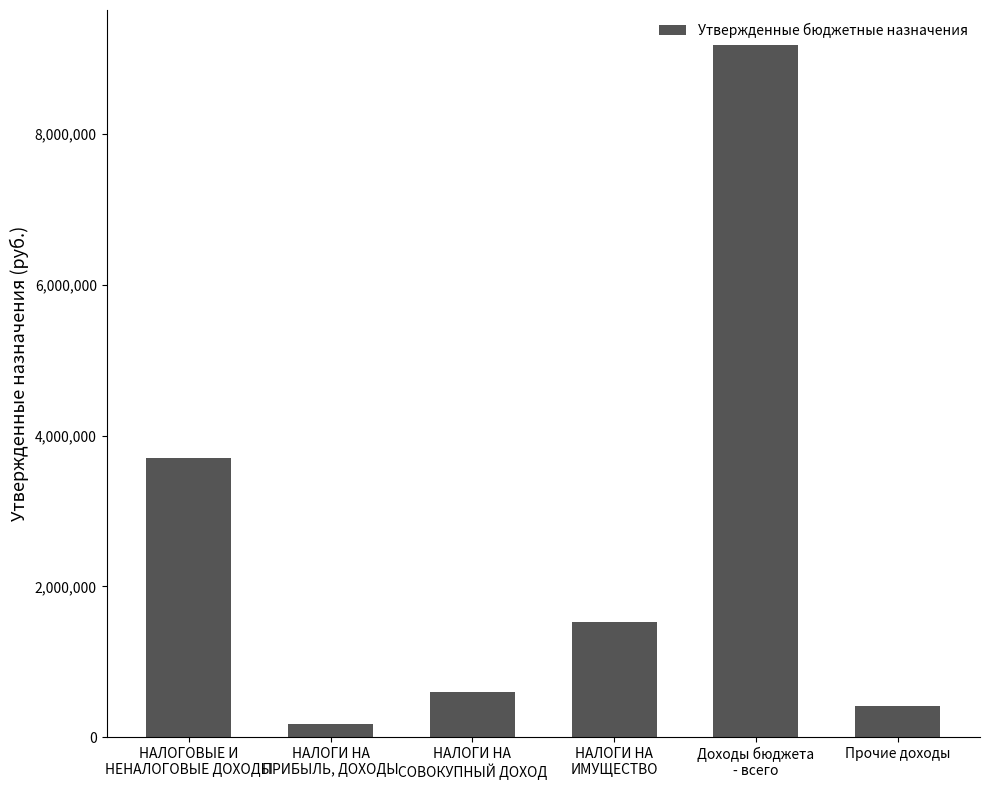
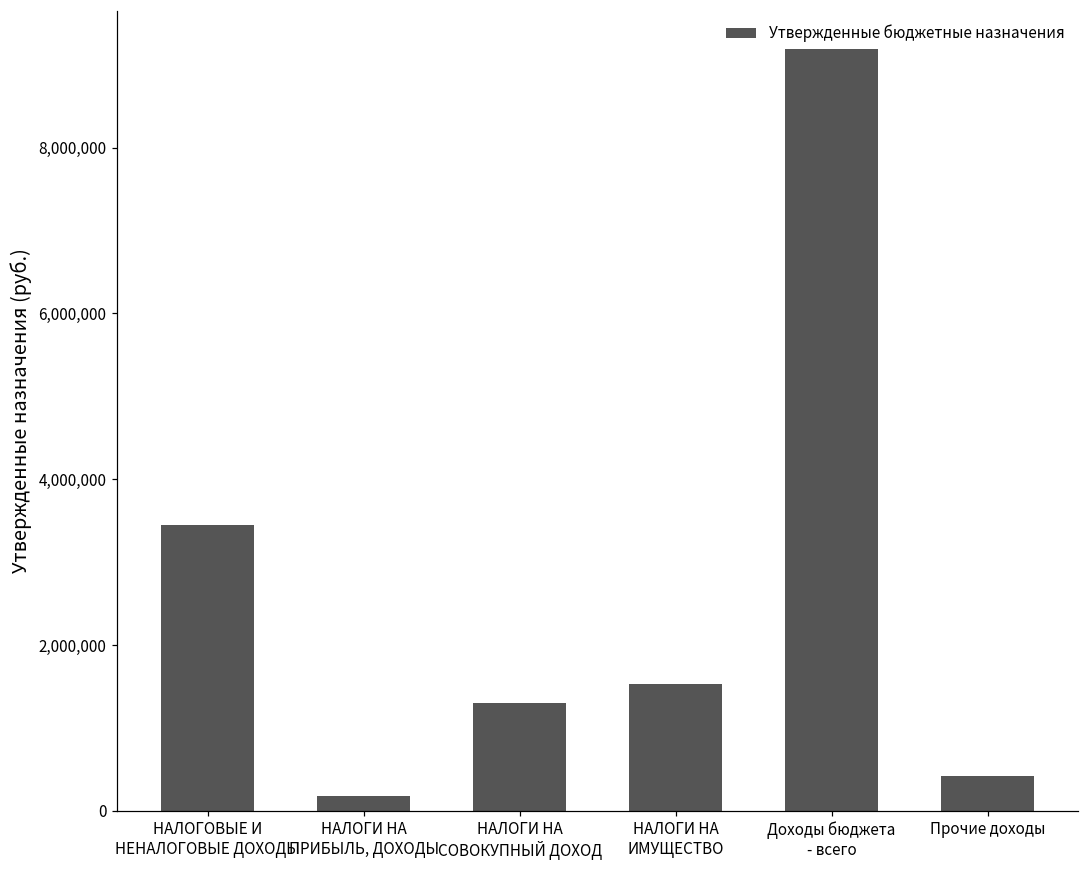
НАЛОГОВЫЕ И НЕНАЛОГОВЫЕ ДОХОДЫ: 3,700,000 -> 3,400,000
НАЛОГИ НА СОВОКУПНЫЙ ДОХОД: 600,000 -> 1,300,000
